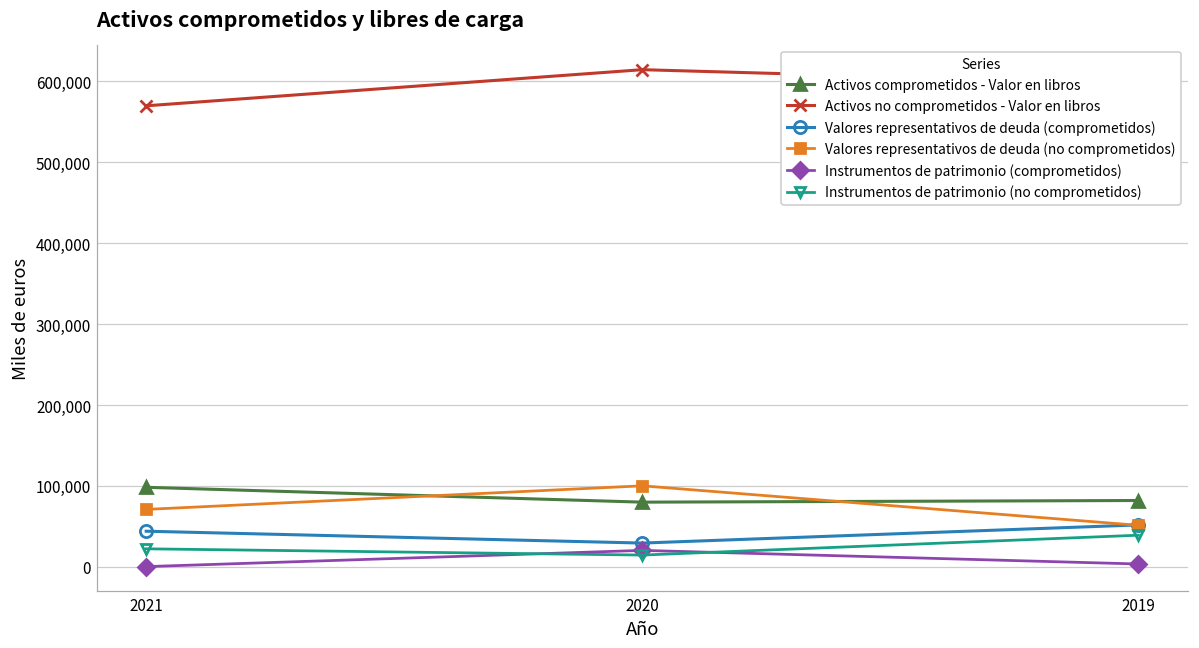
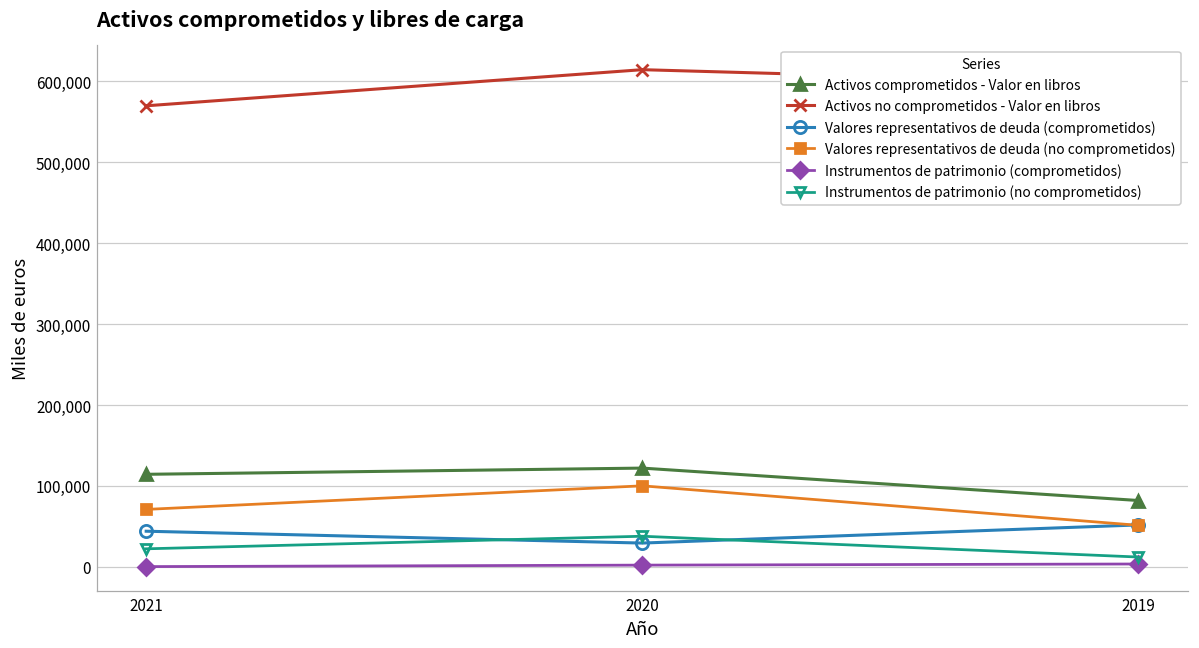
Activos comprometidos - Valor en libros, 2021: 100,000 -> 110,000
Activos comprometidos - Valor en libros, 2020: 80,000 -> 120,000
Instrumentos de patrimonio (comprometidos), 2020: 20,000 -> 0
Instrumentos de patrimonio (no comprometidos), 2020: 10,000 -> 40,000
Instrumentos de patrimonio (no comprometidos), 2019: 40,000 -> 10,000
